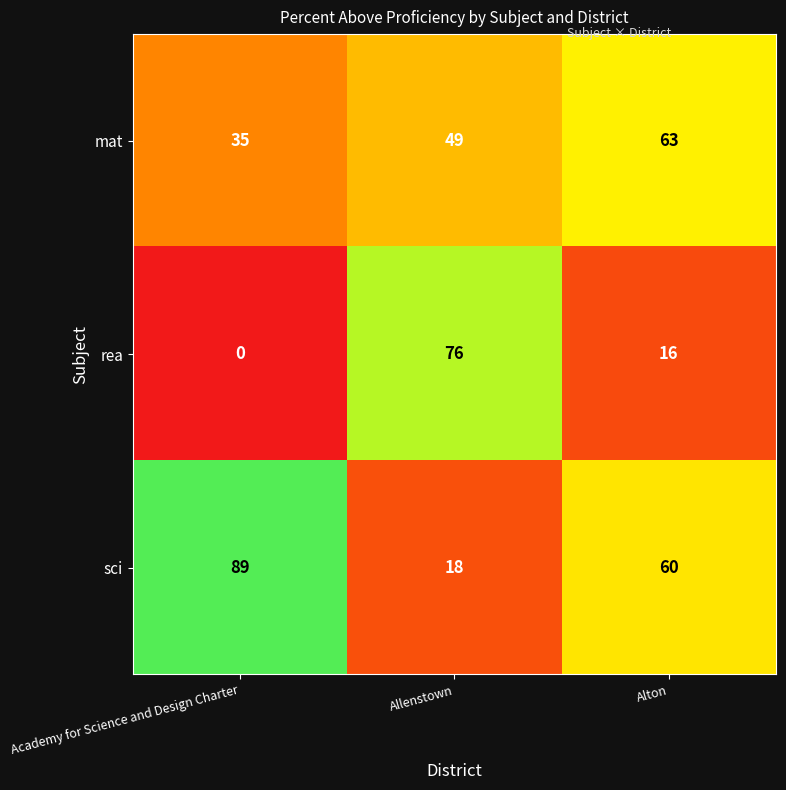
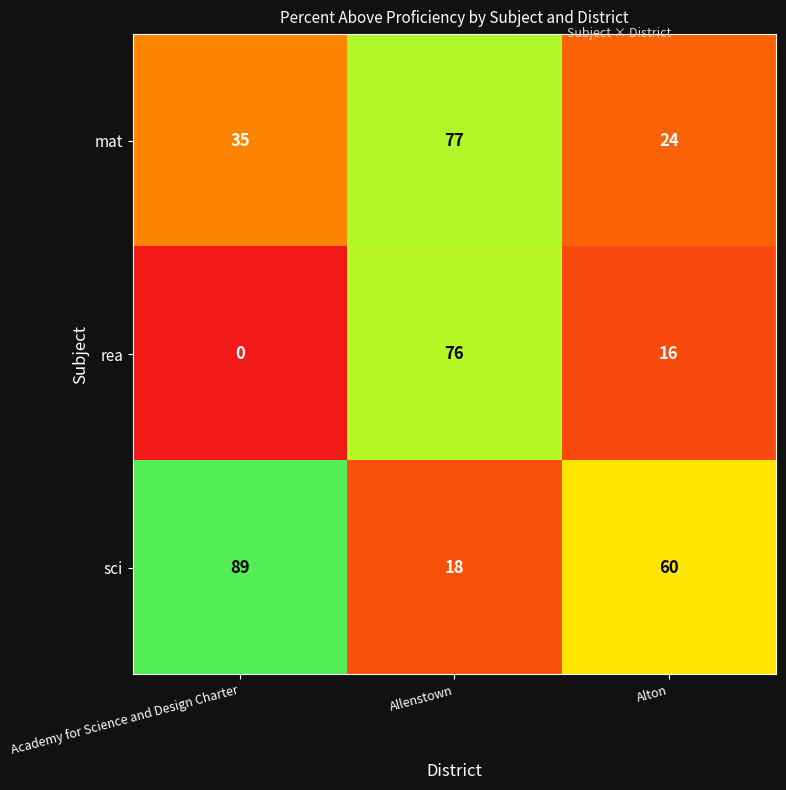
mat, Allenstown: 49 -> 77
mat, Alton: 63 -> 24
